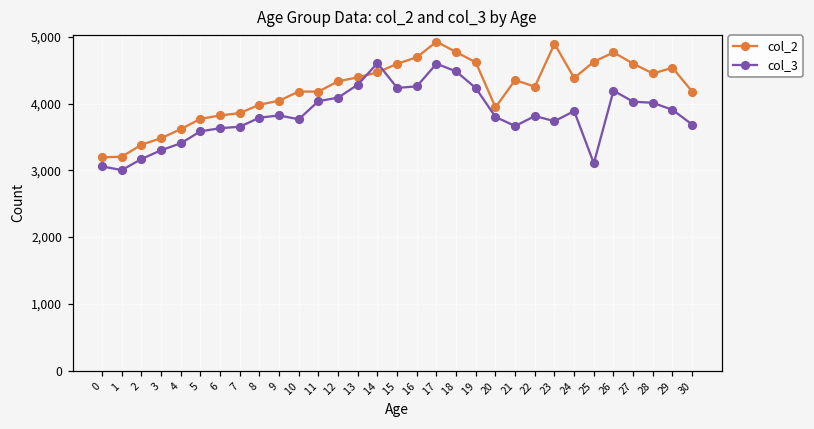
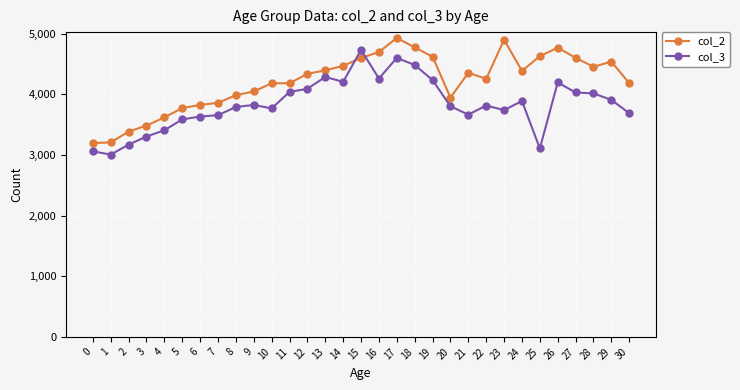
col_3, 14: 4,600 -> 4,200
col_3, 15: 4,200 -> 4,700
